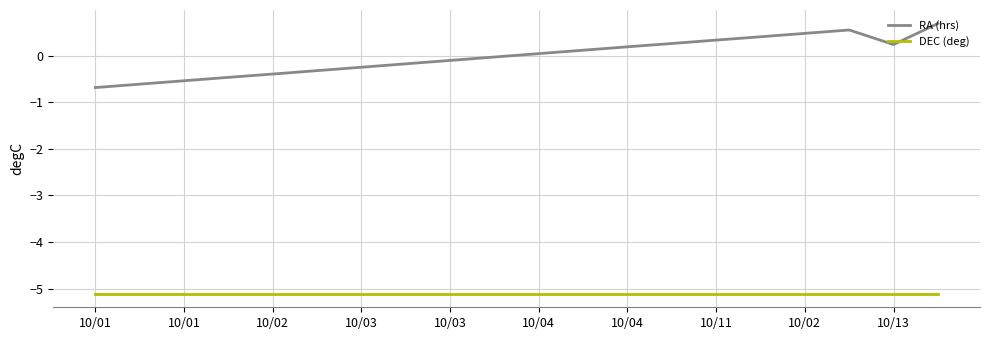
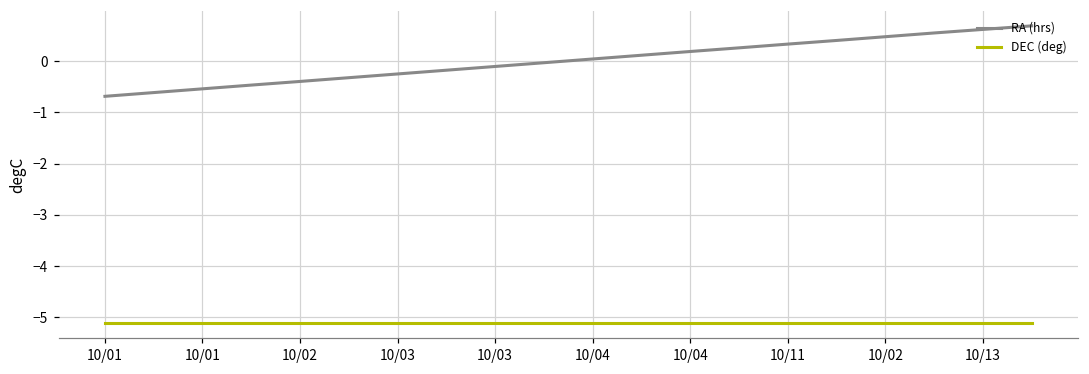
RA (hrs), 10/13: 0.2 -> 0.6
